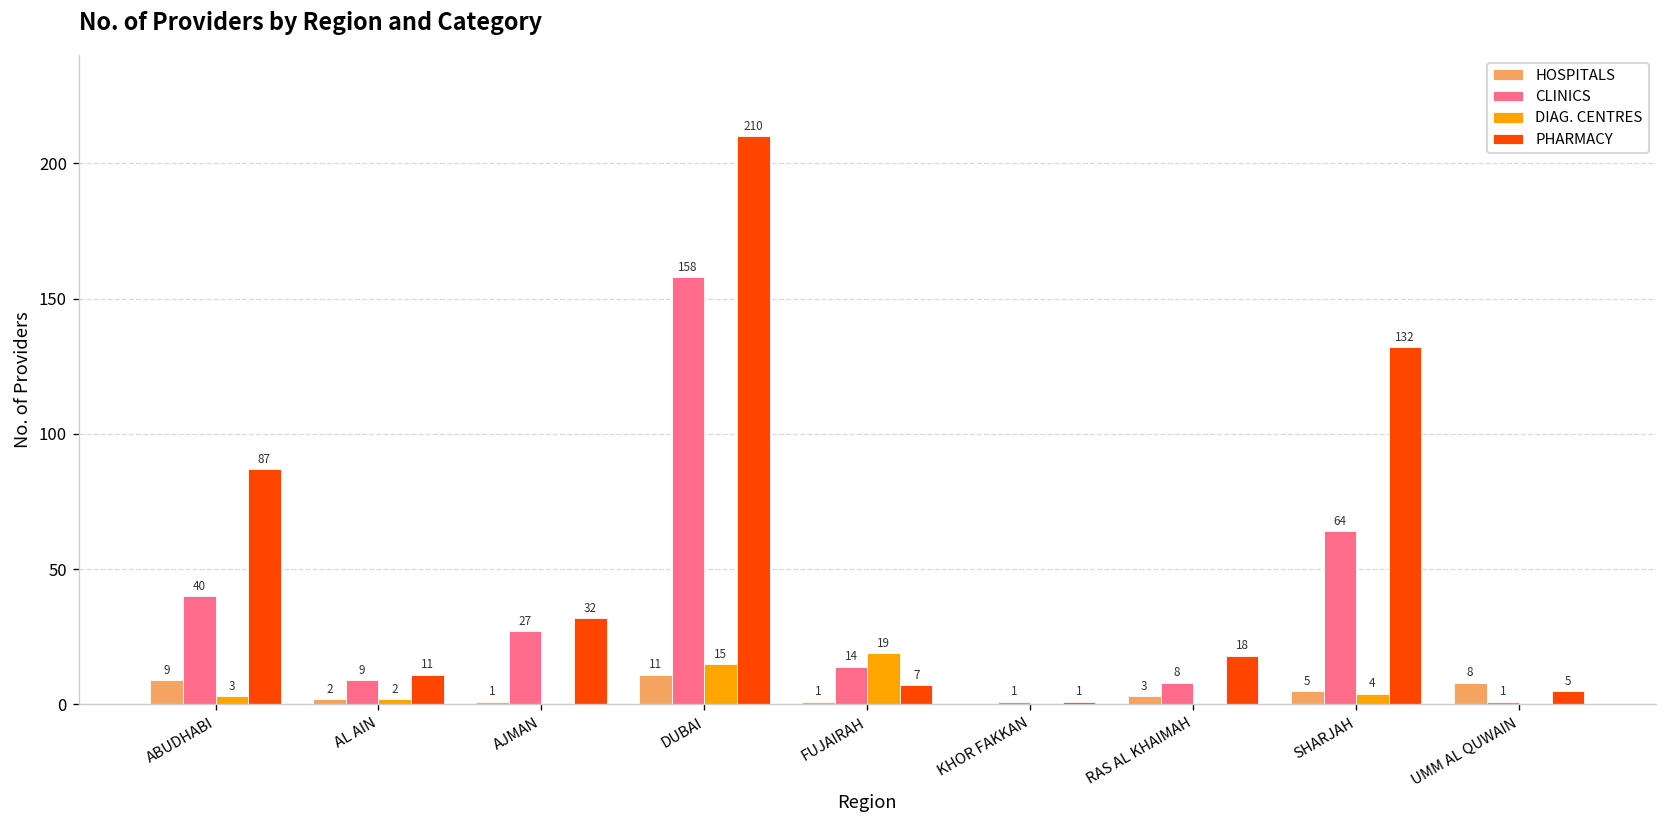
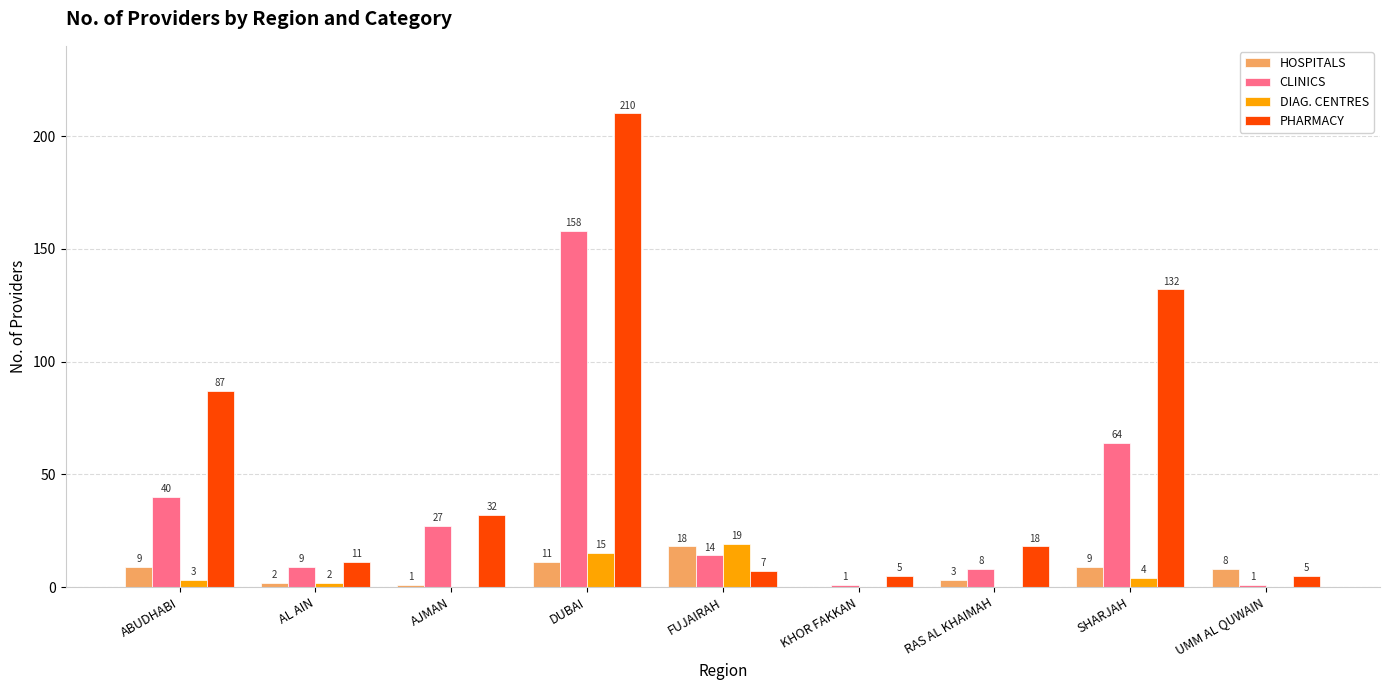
HOSPITALS, FUJAIRAH: 1 -> 18
PHARMACY, KHOR FAKKAN: 1 -> 5
HOSPITALS, SHARJAH: 5 -> 9
